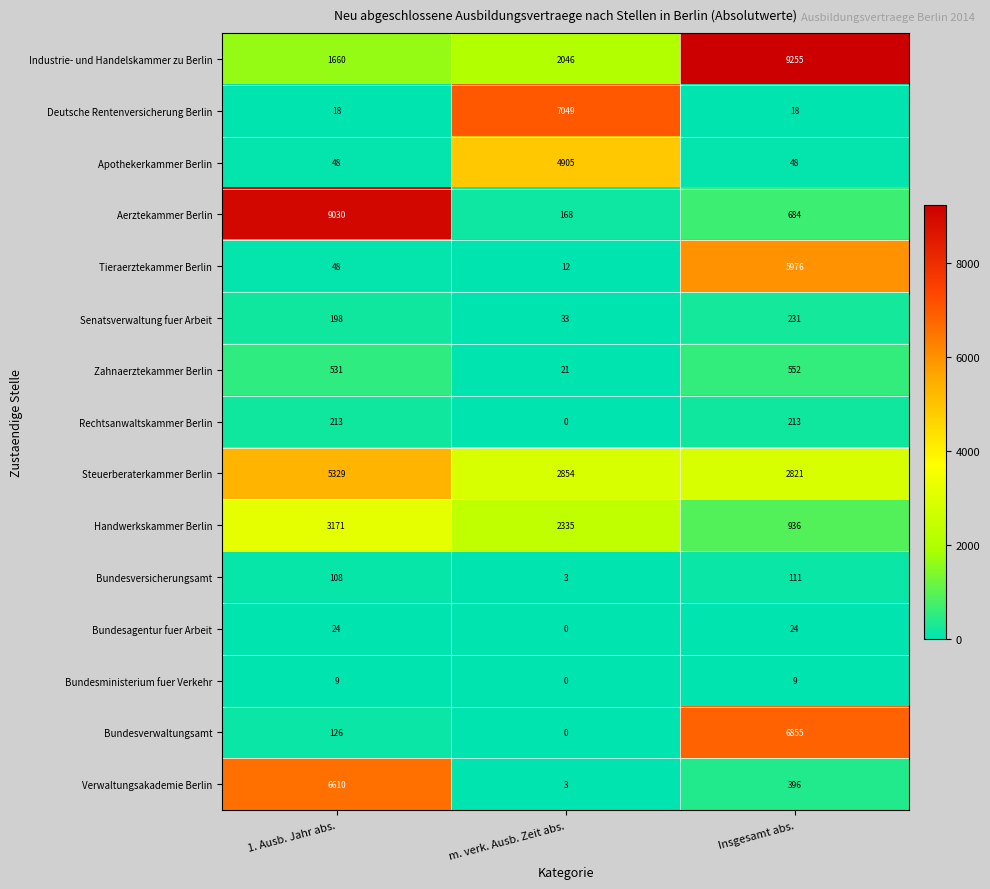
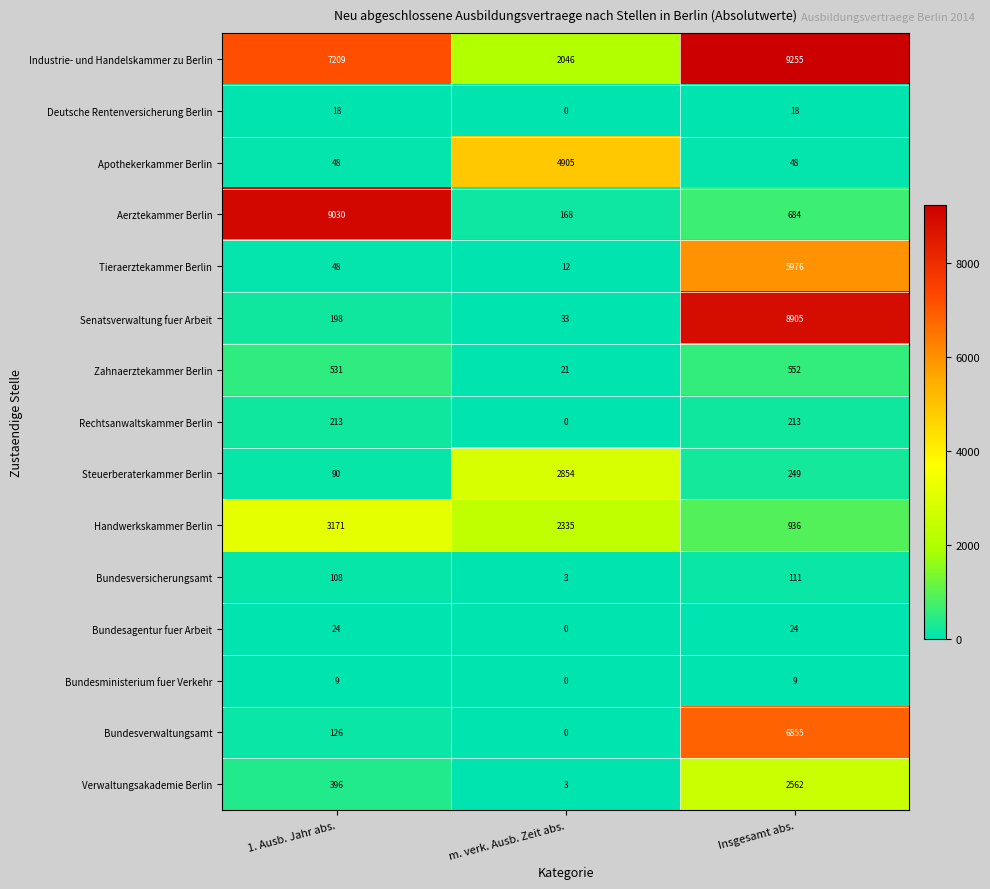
Industrie- und Handelskammer zu Berlin, 1. Ausb. Jahr abs.: 1660 -> 7209
Deutsche Rentenversicherung Berlin, m. verk. Ausb. Zeit abs.: 7049 -> 0
Senatsverwaltung fuer Arbeit, Insgesamt abs.: 231 -> 8905
Steuerberaterkammer Berlin, 1. Ausb. Jahr abs.: 5329 -> 90
Steuerberaterkammer Berlin, Insgesamt abs.: 2821 -> 249
Verwaltungsakademie Berlin, 1. Ausb. Jahr abs.: 6610 -> 396
Verwaltungsakademie Berlin, Insgesamt abs.: 396 -> 2562
